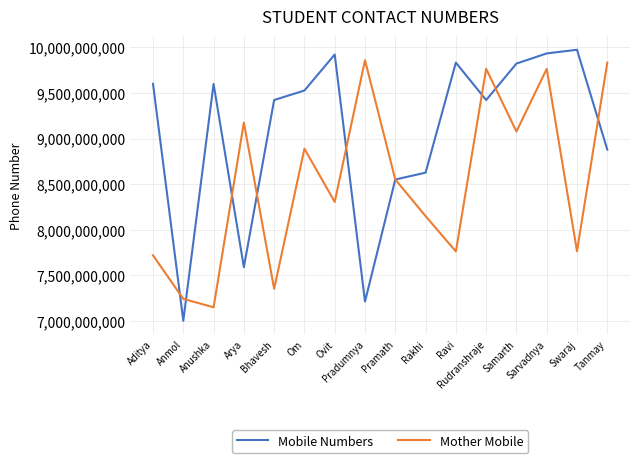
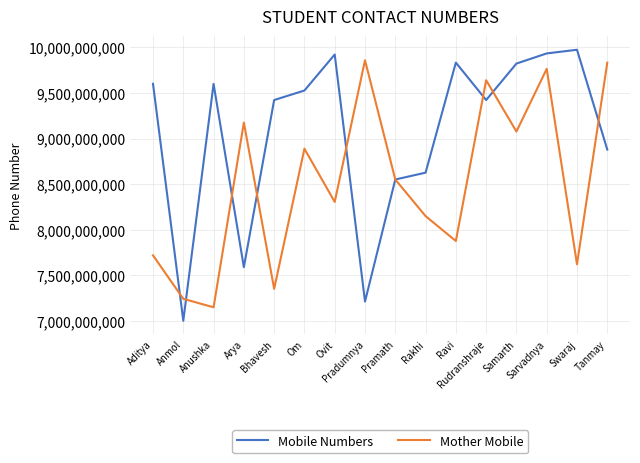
Mother Mobile, Ravi: 7,800,000,000 -> 7,900,000,000
Mother Mobile, Rudranshraje: 9,800,000,000 -> 9,600,000,000
Mother Mobile, Swaraj: 7,800,000,000 -> 7,600,000,000
